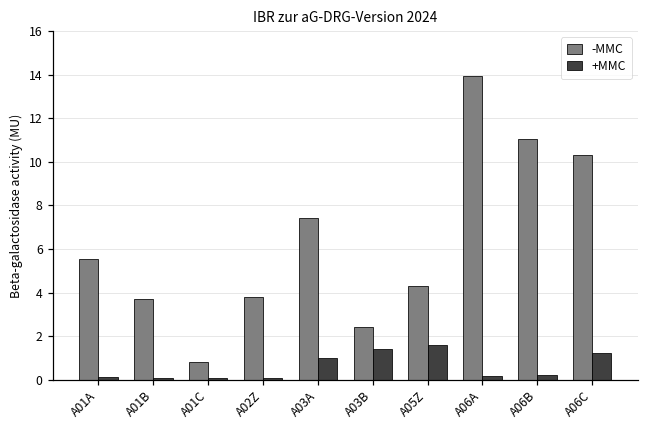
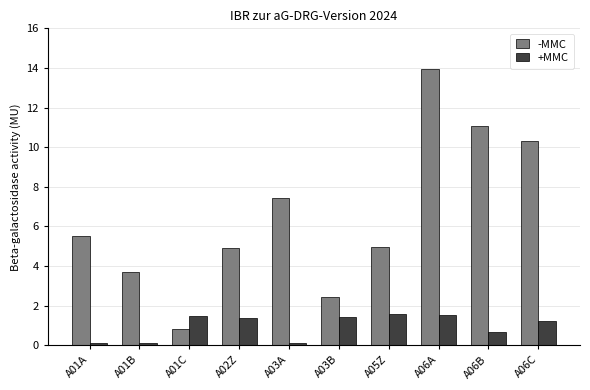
+MMC, A01C: 0.1 -> 1.5
-MMC, A02Z: 3.8 -> 4.9
+MMC, A02Z: 0.1 -> 1.4
+MMC, A03A: 1.0 -> 0.1
-MMC, A05Z: 4.3 -> 5.0
+MMC, A06A: 0.2 -> 1.5
+MMC, A06B: 0.2 -> 0.7
